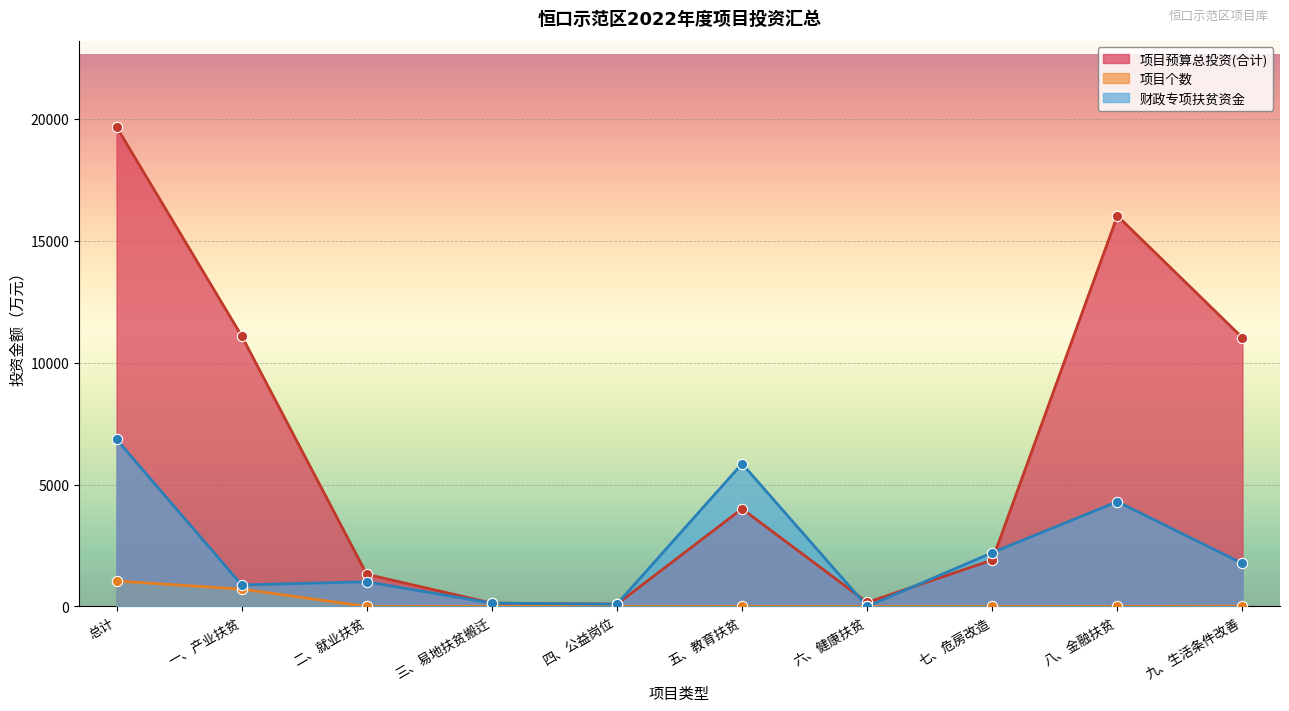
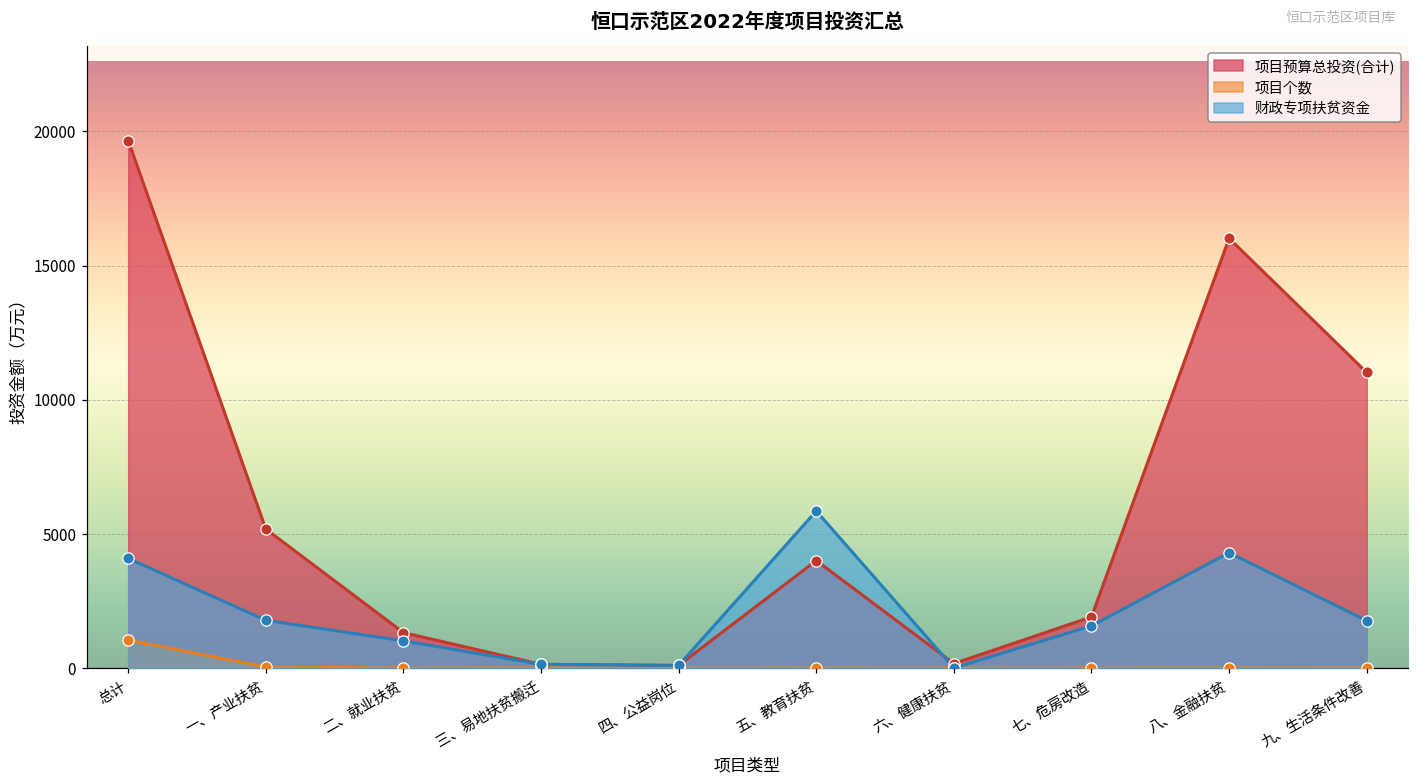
财政专项扶贫资金, 总计: 6900 -> 4100
项目预算总投资(合计), 一、产业扶贫: 11100 -> 5200
项目个数, 一、产业扶贫: 700 -> 0
财政专项扶贫资金, 一、产业扶贫: 900 -> 1800
财政专项扶贫资金, 七、危房改造: 2200 -> 1600
